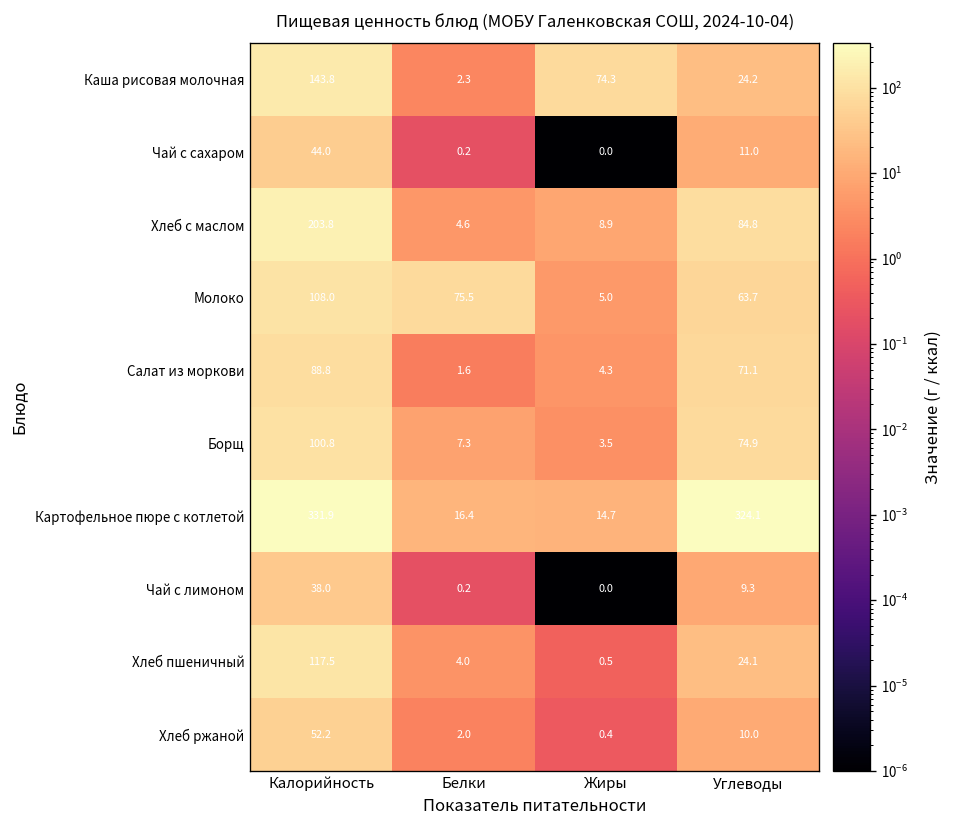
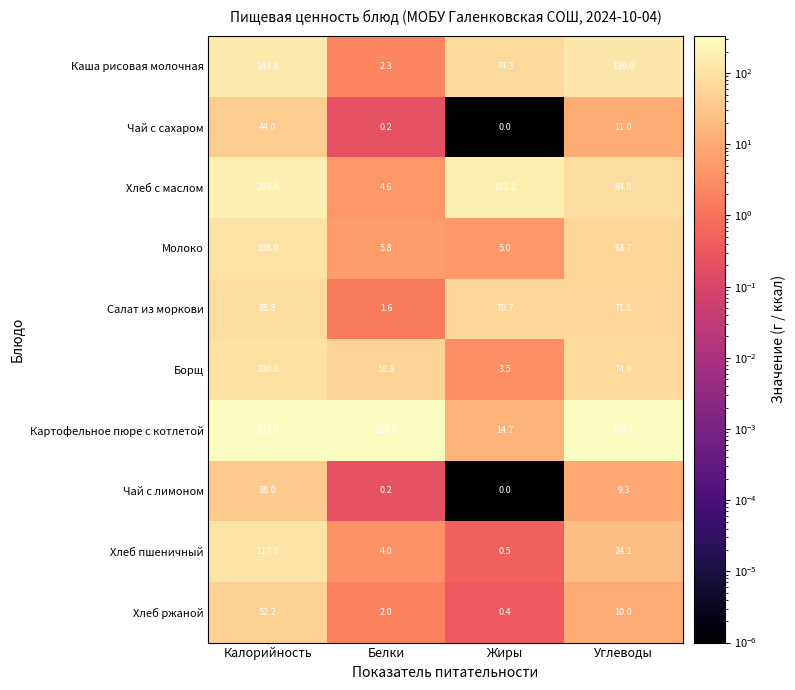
Каша рисовая молочная, Углеводы: 24.2 -> 139.9
Хлеб с маслом, Жиры: 8.9 -> 183.2
Молоко, Белки: 75.5 -> 5.8
Салат из моркови, Жиры: 4.3 -> 70.7
Борщ, Белки: 7.3 -> 58.8
Картофельное пюре с котлетой, Белки: 16.4 -> 320.5
